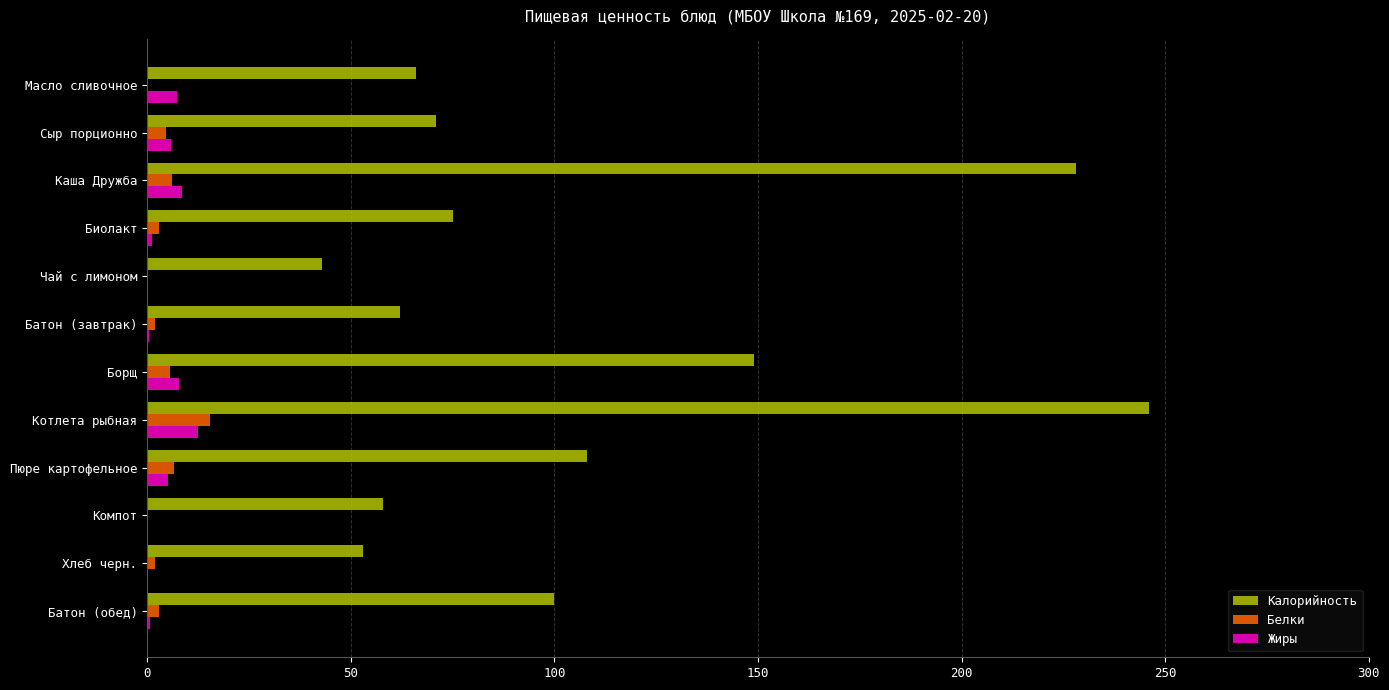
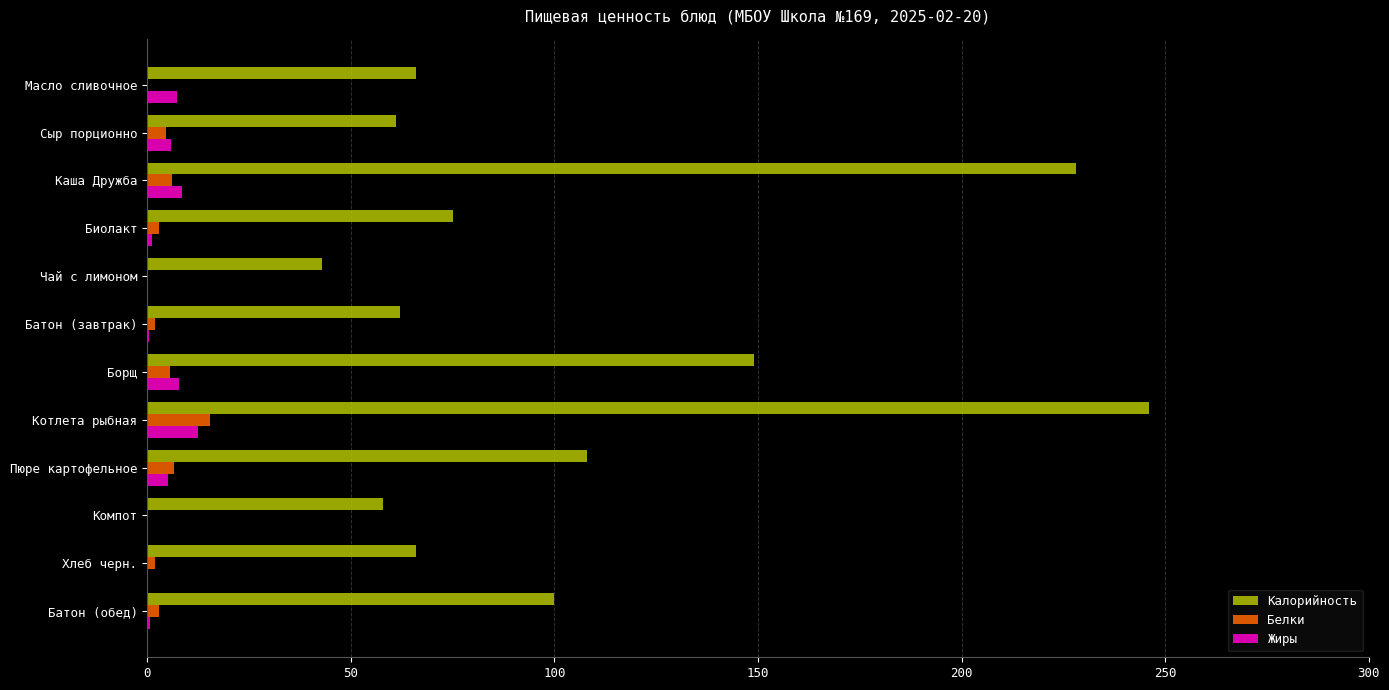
Калорийность, Сыр порционно: 71 -> 61
Калорийность, Хлеб черн.: 53 -> 66
